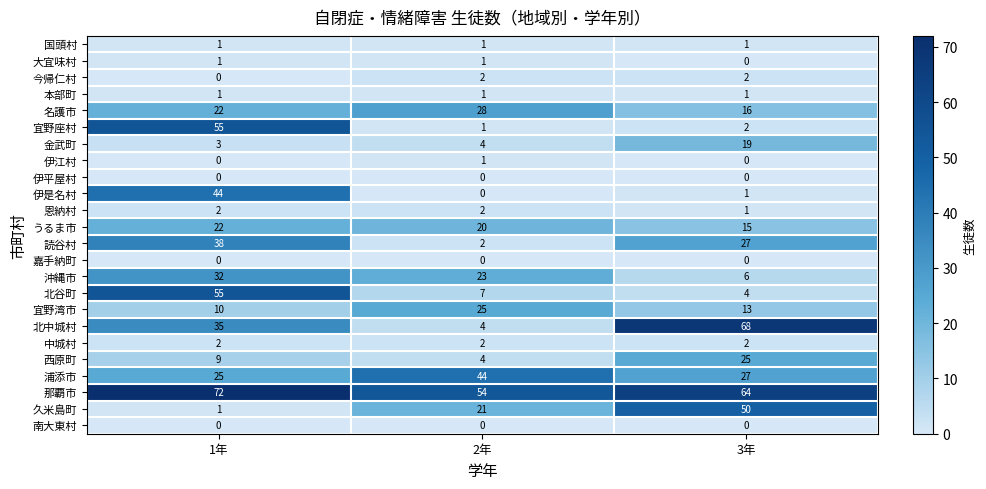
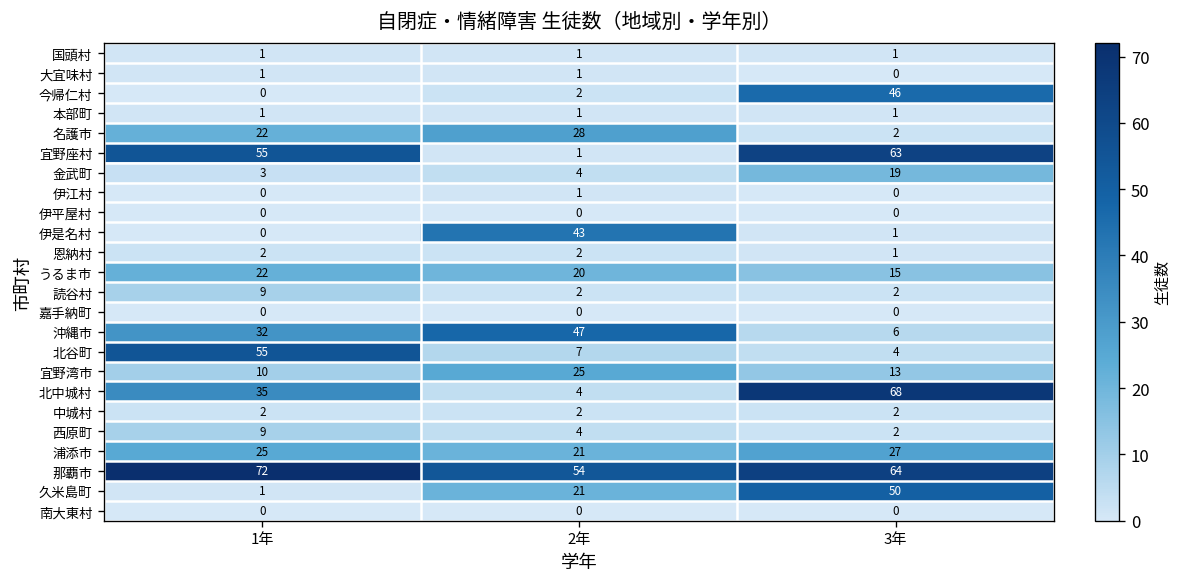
今帰仁村, 3年: 2 -> 46
名護市, 3年: 16 -> 2
宜野座村, 3年: 2 -> 63
伊是名村, 1年: 44 -> 0
伊是名村, 2年: 0 -> 43
読谷村, 1年: 38 -> 9
読谷村, 3年: 27 -> 2
沖縄市, 2年: 23 -> 47
西原町, 3年: 25 -> 2
浦添市, 2年: 44 -> 21
